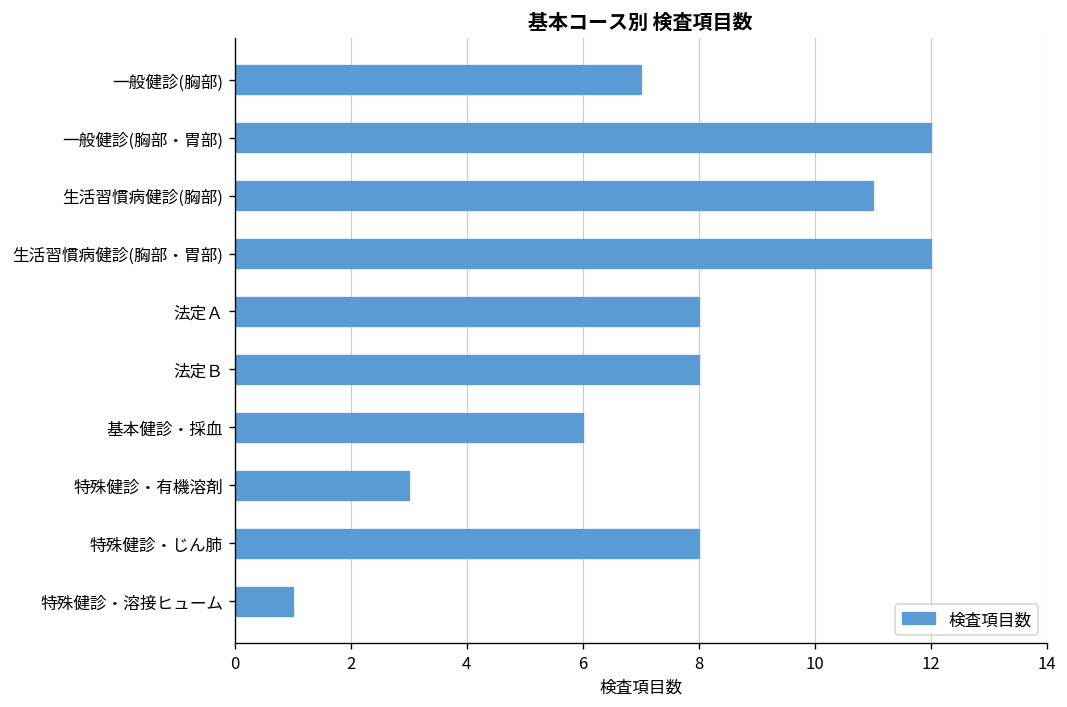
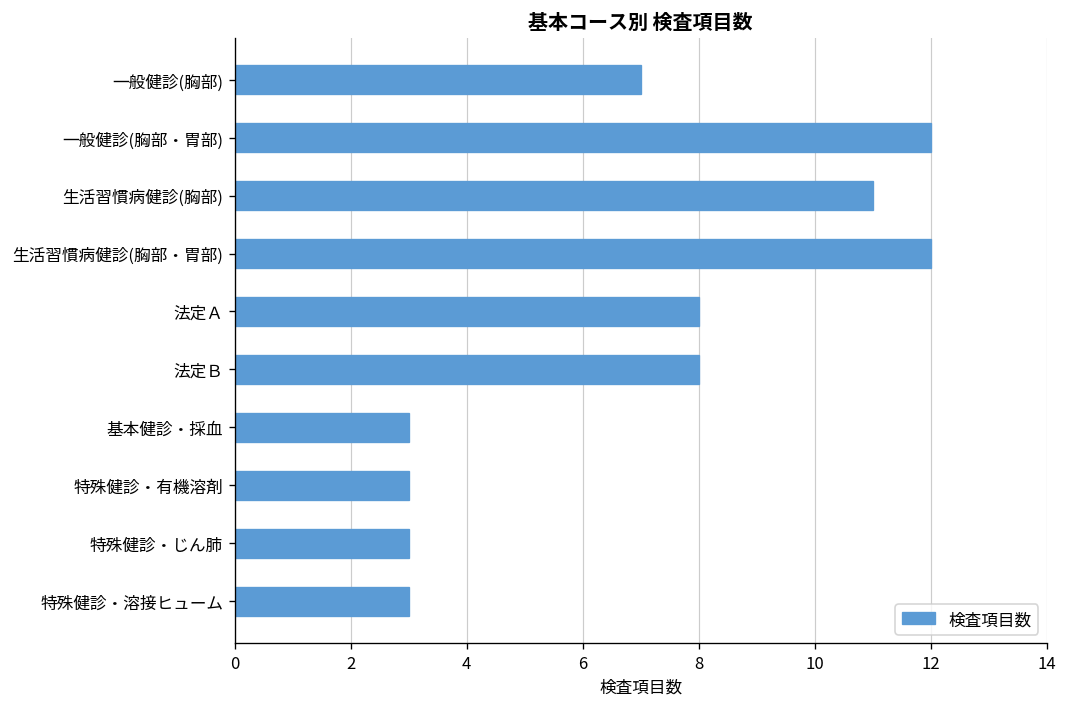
基本健診・採血: 6 -> 3
特殊健診・じん肺: 8 -> 3
特殊健診・溶接ヒューム: 1 -> 3
